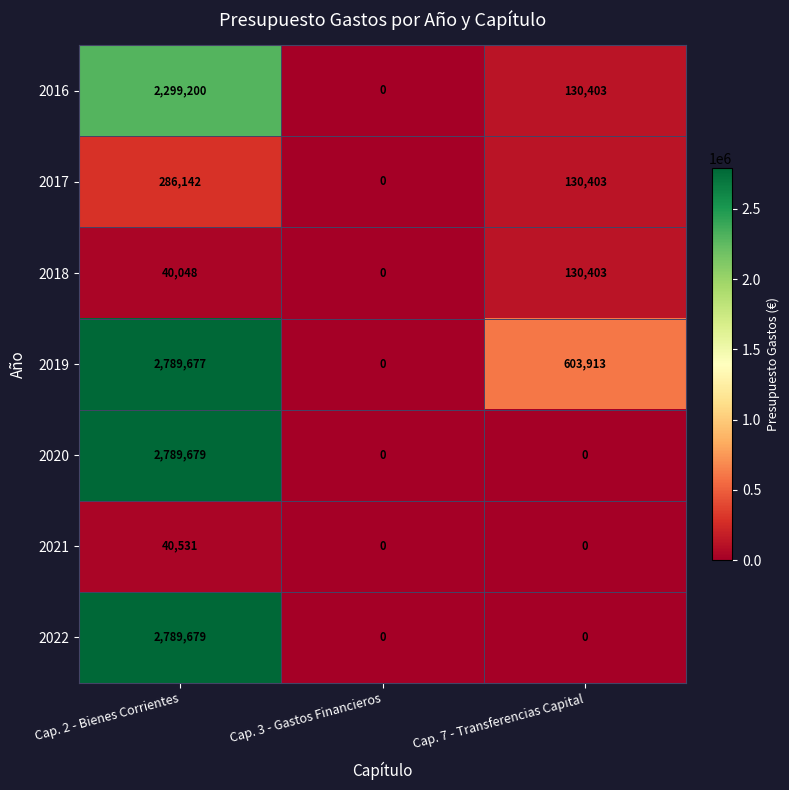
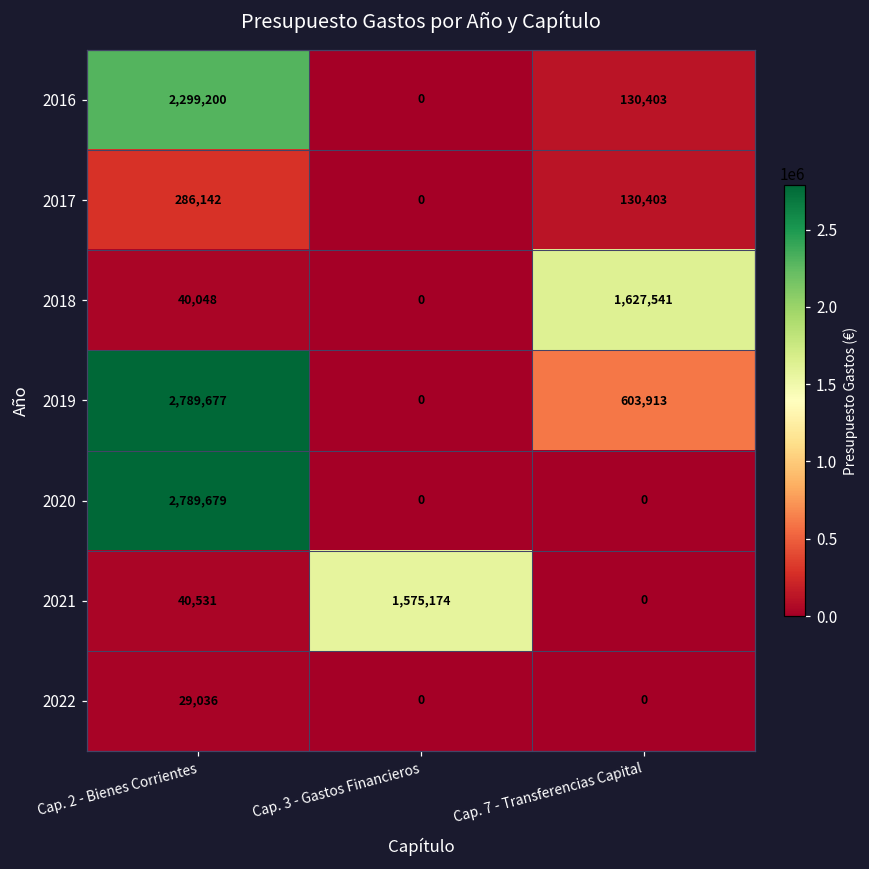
2018, Cap. 7 - Transferencias Capital: 130,403 -> 1,627,541
2021, Cap. 3 - Gastos Financieros: 0 -> 1,575,174
2022, Cap. 2 - Bienes Corrientes: 2,789,679 -> 29,036
